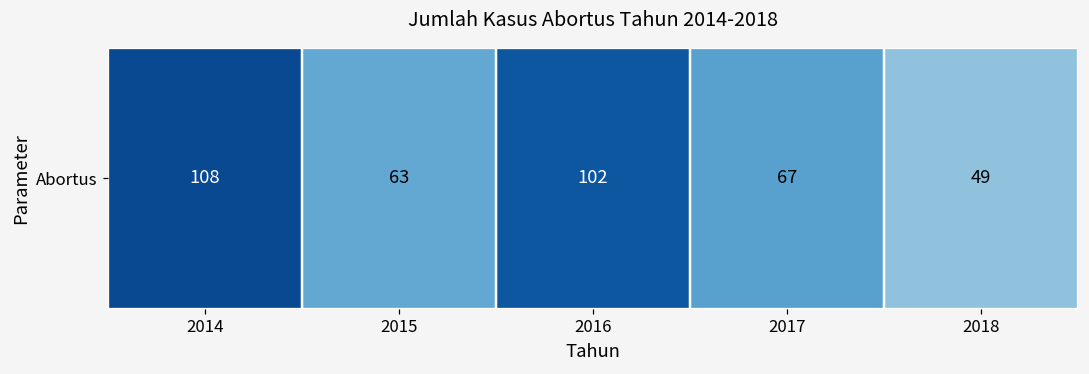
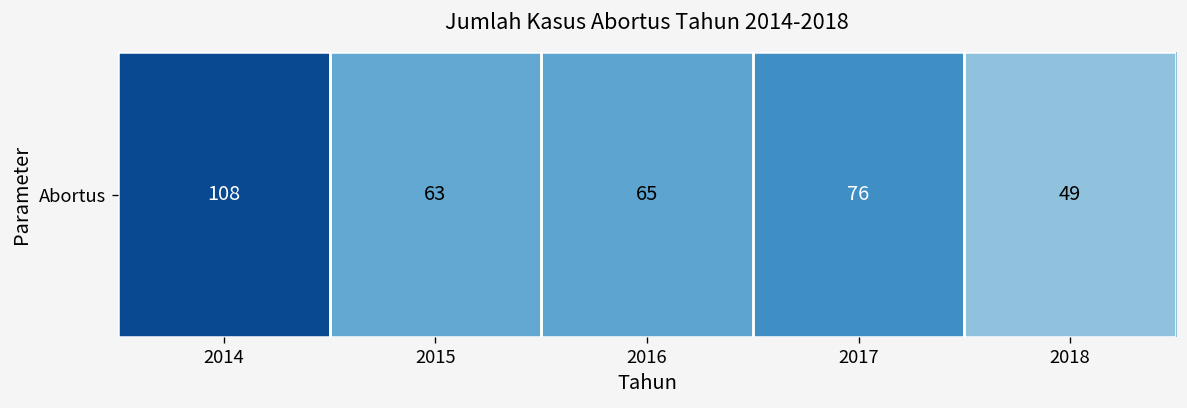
Abortus, 2016: 102 -> 65
Abortus, 2017: 67 -> 76
